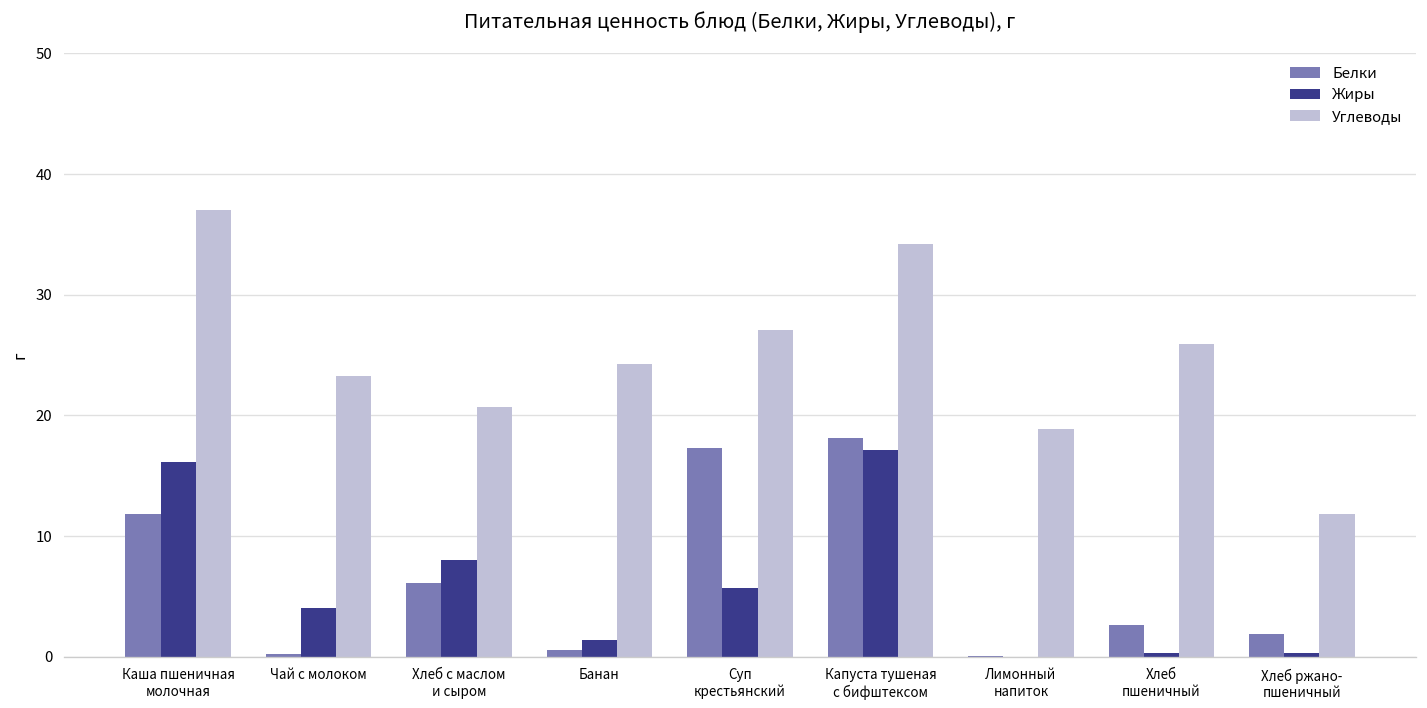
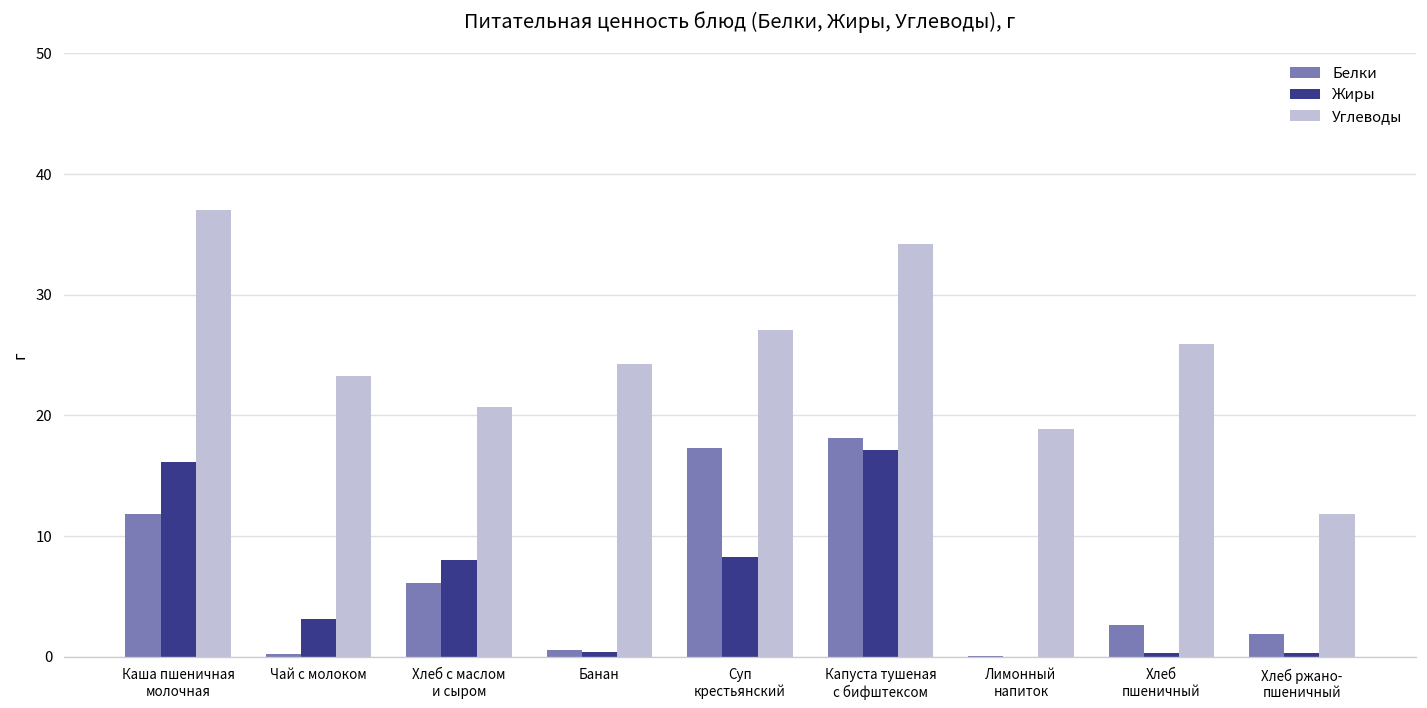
Жиры, Чай с молоком: 4.1 -> 3.1
Жиры, Банан: 1.4 -> 0.4
Жиры, Суп крестьянский: 5.7 -> 8.3
